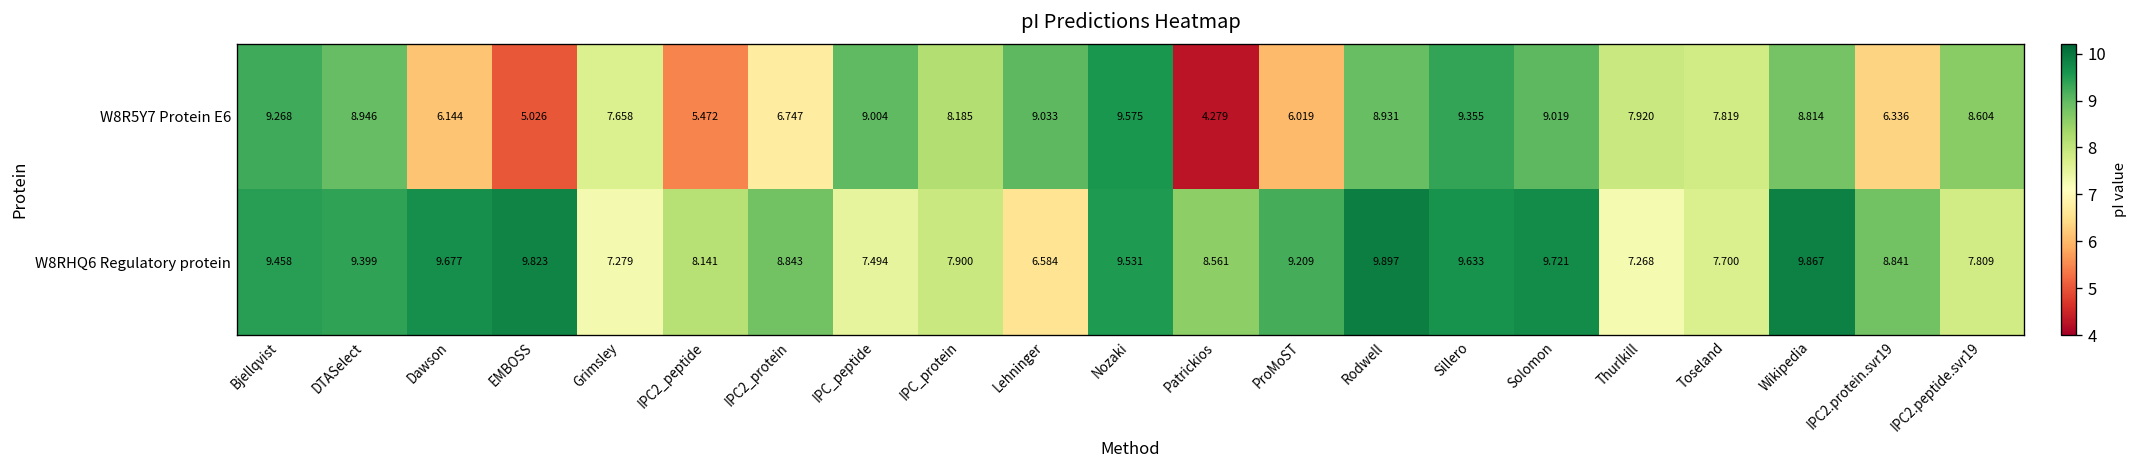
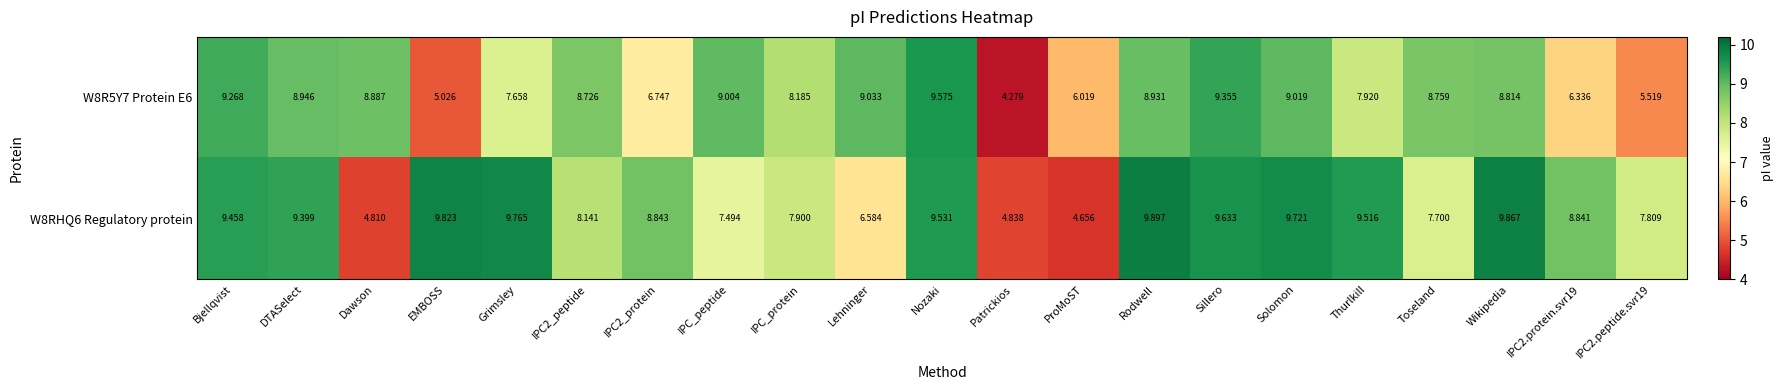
W8R5Y7 Protein E6, Dawson: 6.144 -> 8.887
W8R5Y7 Protein E6, IPC2_peptide: 5.472 -> 8.726
W8R5Y7 Protein E6, Toseland: 7.819 -> 8.759
W8R5Y7 Protein E6, IPC2.peptide.svr19: 8.604 -> 5.519
W8RHQ6 Regulatory protein, Dawson: 9.677 -> 4.810
W8RHQ6 Regulatory protein, Grimsley: 7.279 -> 9.765
W8RHQ6 Regulatory protein, Patrickios: 8.561 -> 4.838
W8RHQ6 Regulatory protein, ProMoST: 9.209 -> 4.656
W8RHQ6 Regulatory protein, Thurlkill: 7.268 -> 9.516
